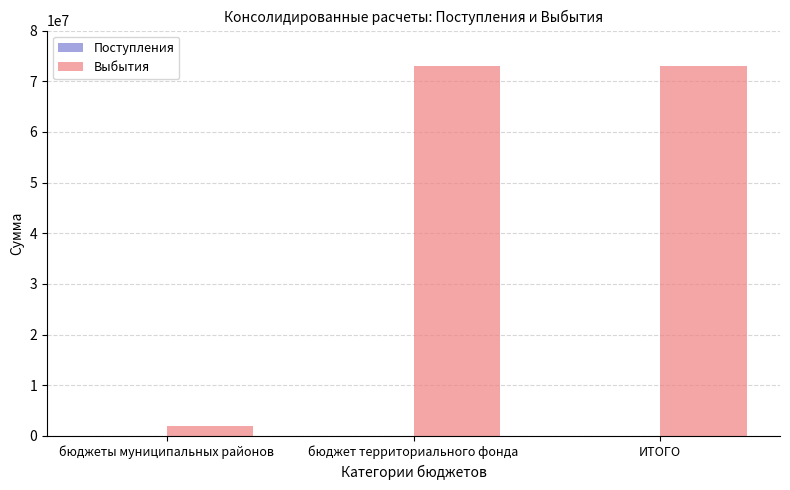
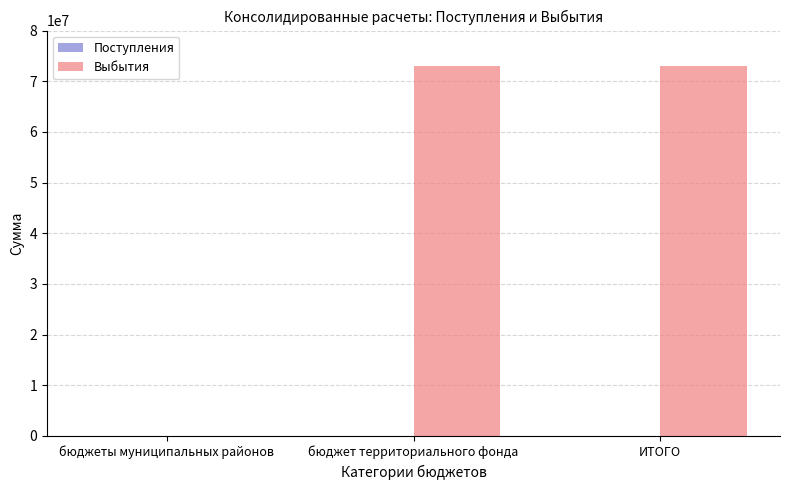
Выбытия, бюджеты муниципальных районов: 2000000 -> 0
